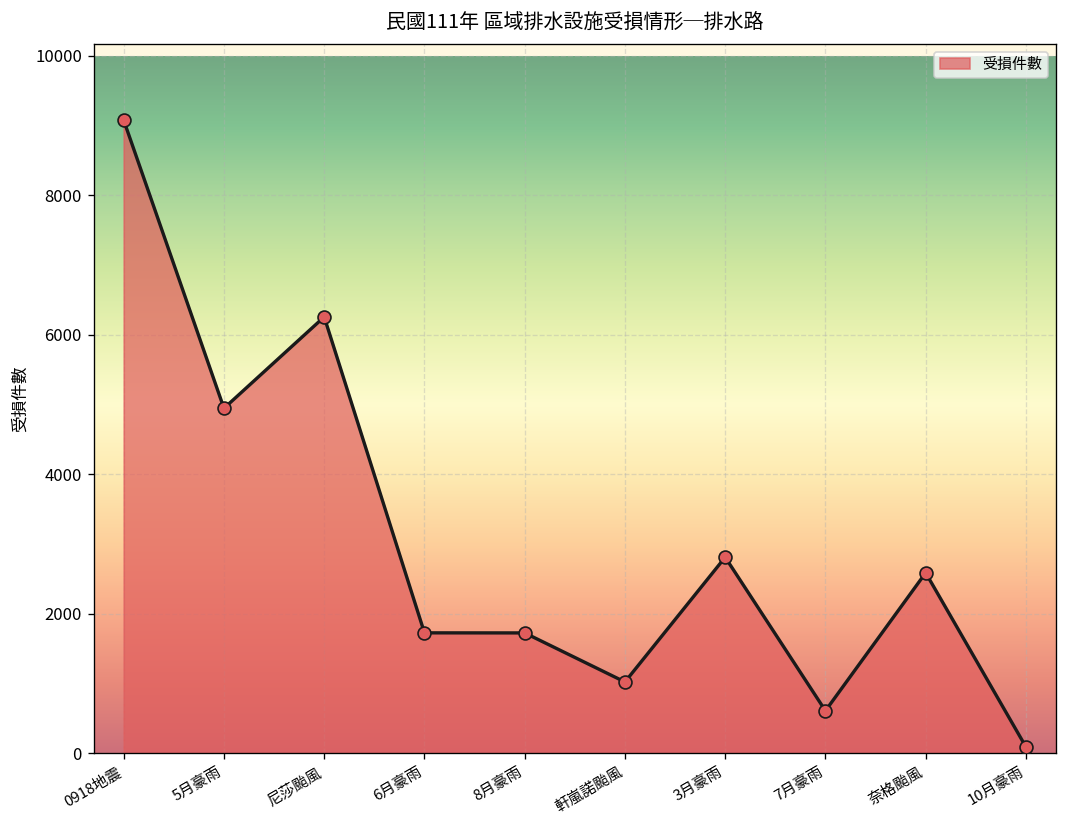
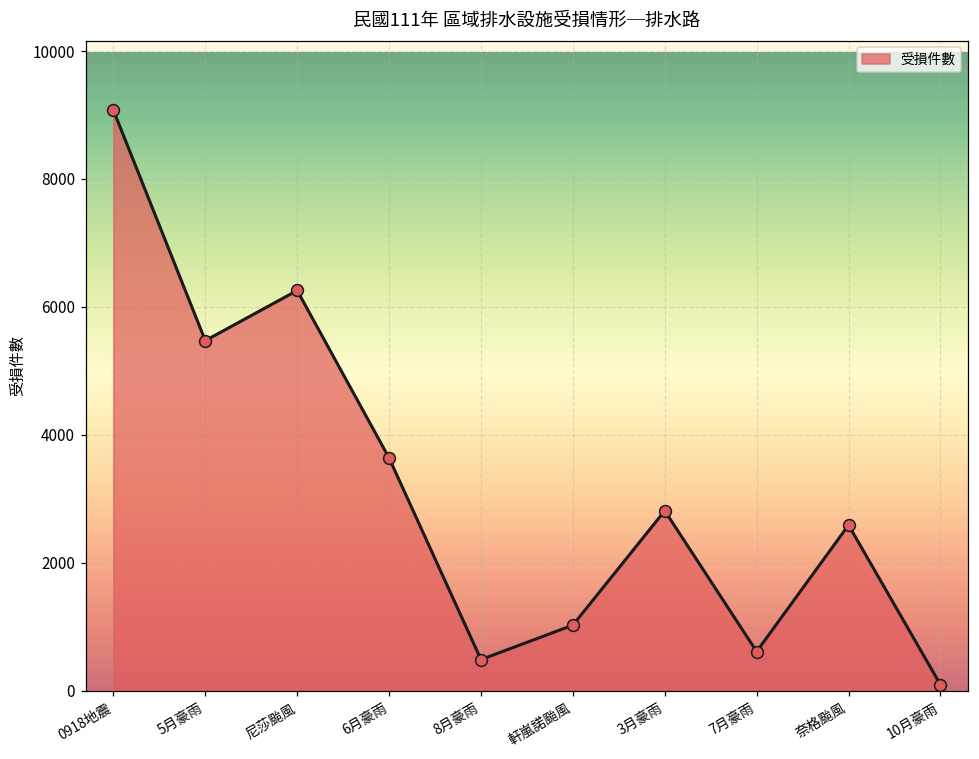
5月豪雨: 4900 -> 5500
6月豪雨: 1700 -> 3600
8月豪雨: 1700 -> 500
